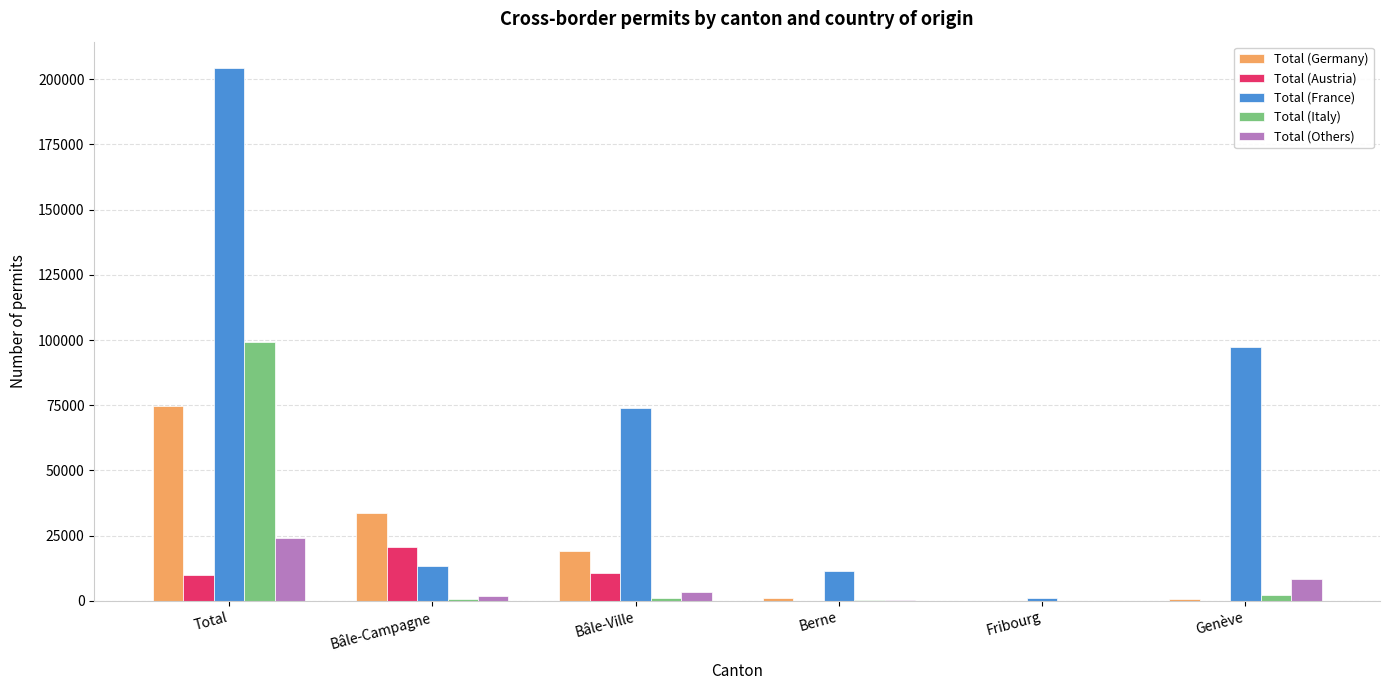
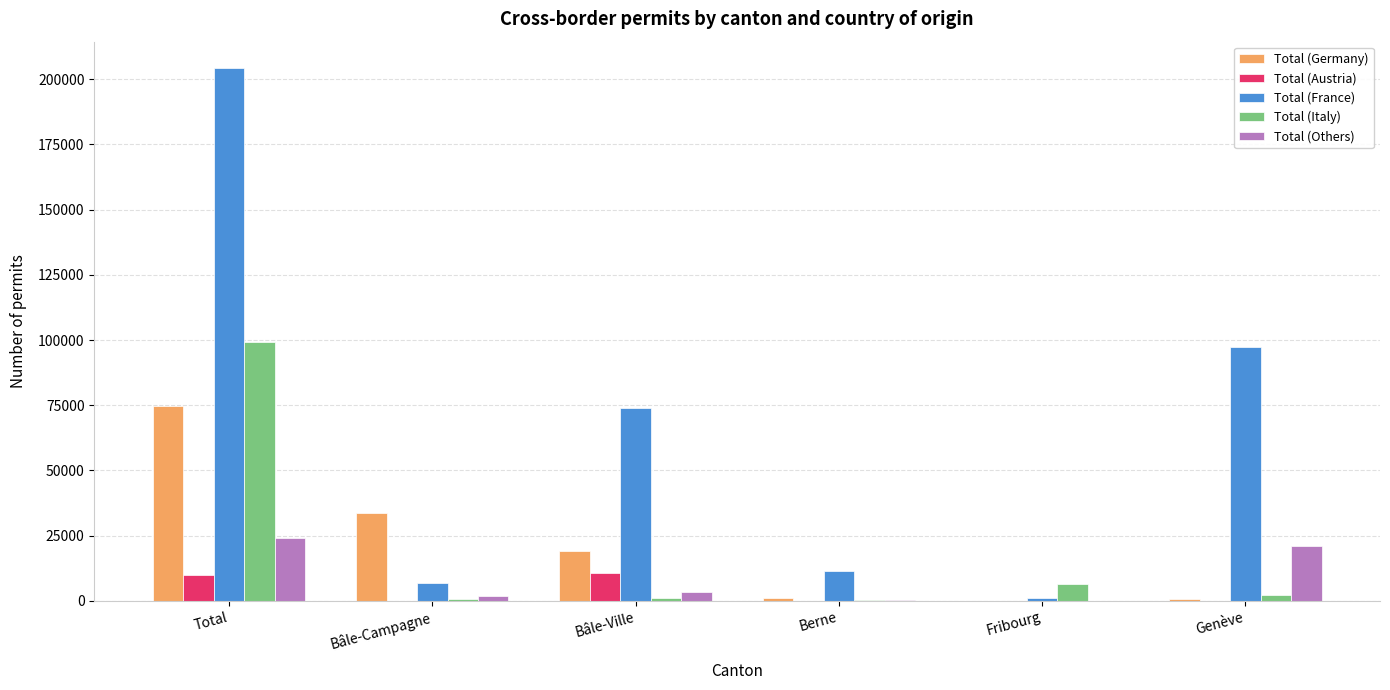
Total (Austria), Bâle-Campagne: 21000 -> 0
Total (France), Bâle-Campagne: 13000 -> 7000
Total (Italy), Fribourg: 0 -> 6000
Total (Others), Genève: 8000 -> 21000
